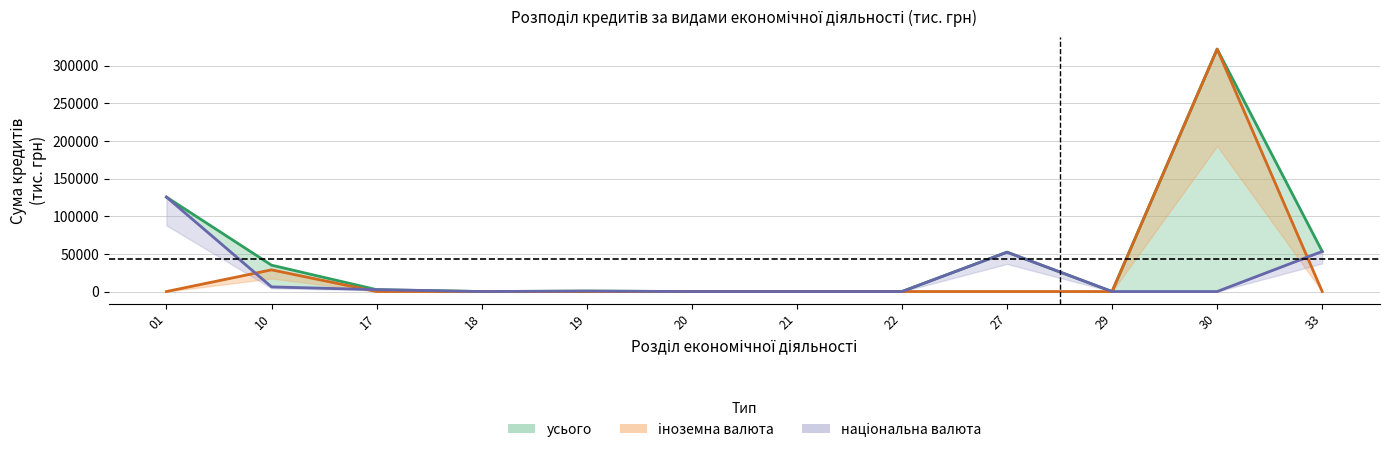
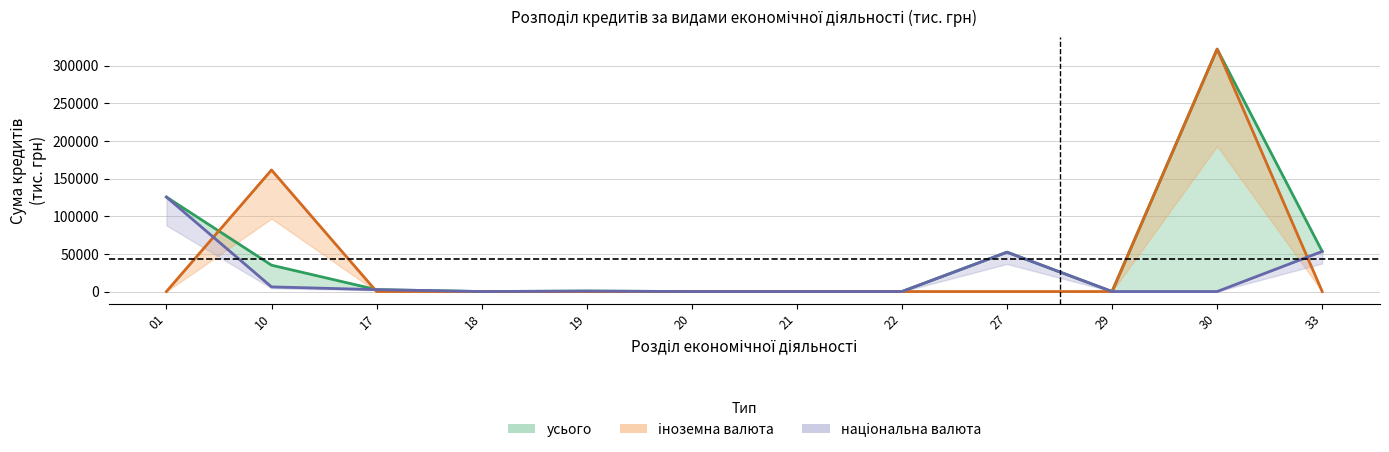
іноземна валюта, 10: 30000 -> 160000
